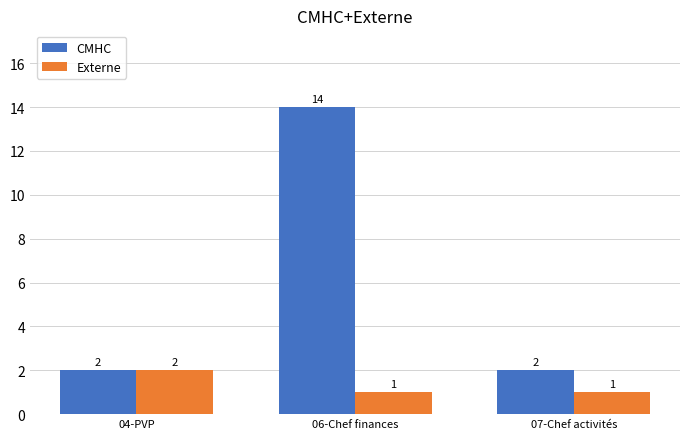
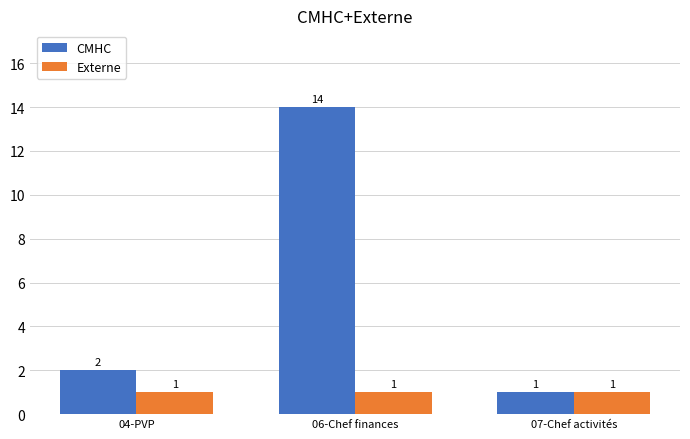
Externe, 04-PVP: 2 -> 1
CMHC, 07-Chef activités: 2 -> 1
